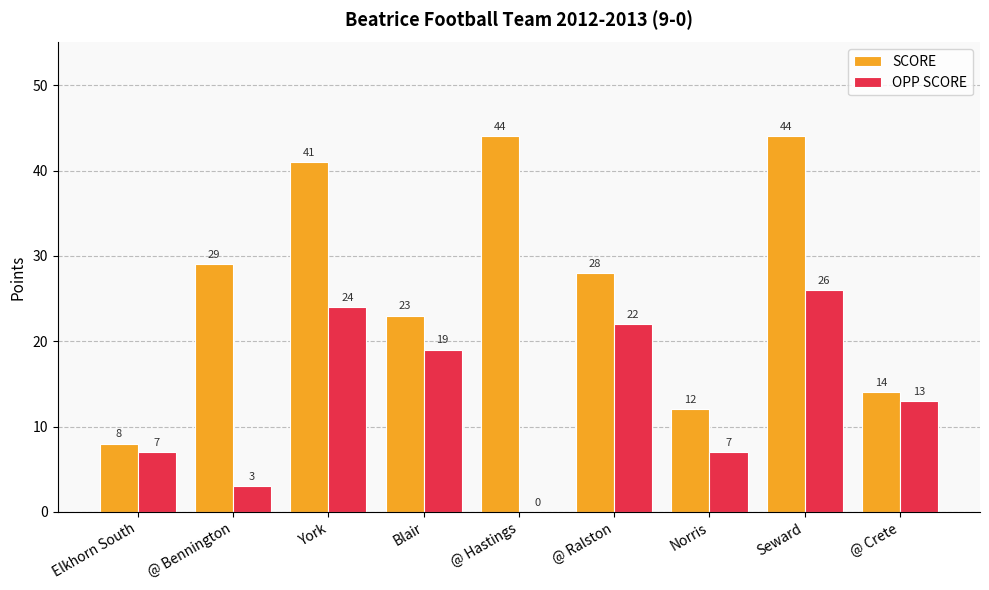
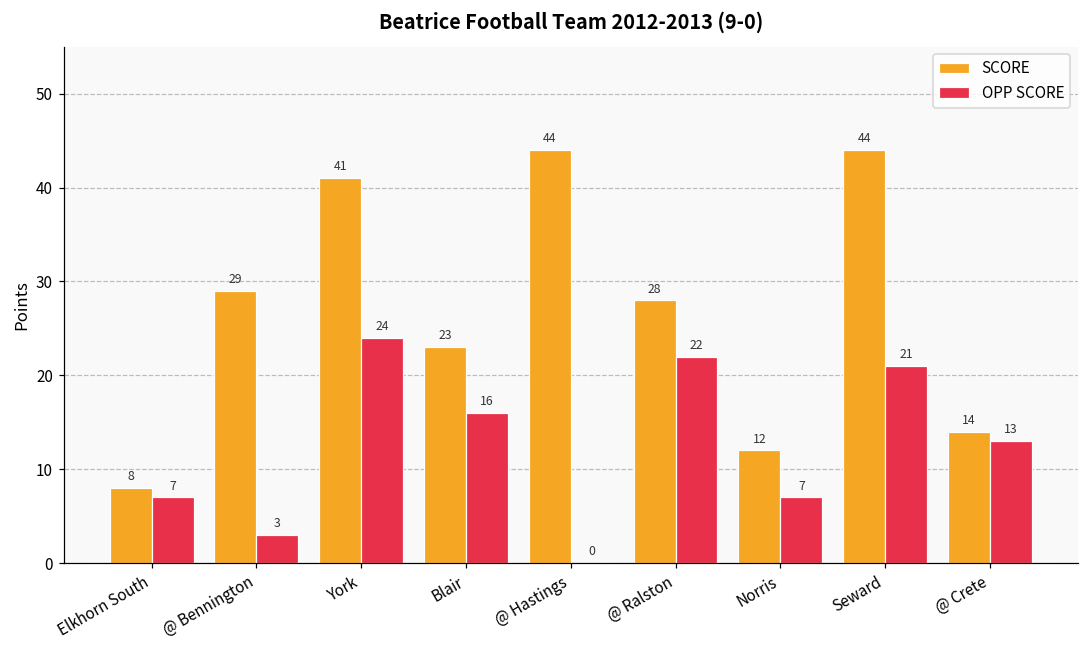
OPP SCORE, Blair: 19 -> 16
OPP SCORE, Seward: 26 -> 21
